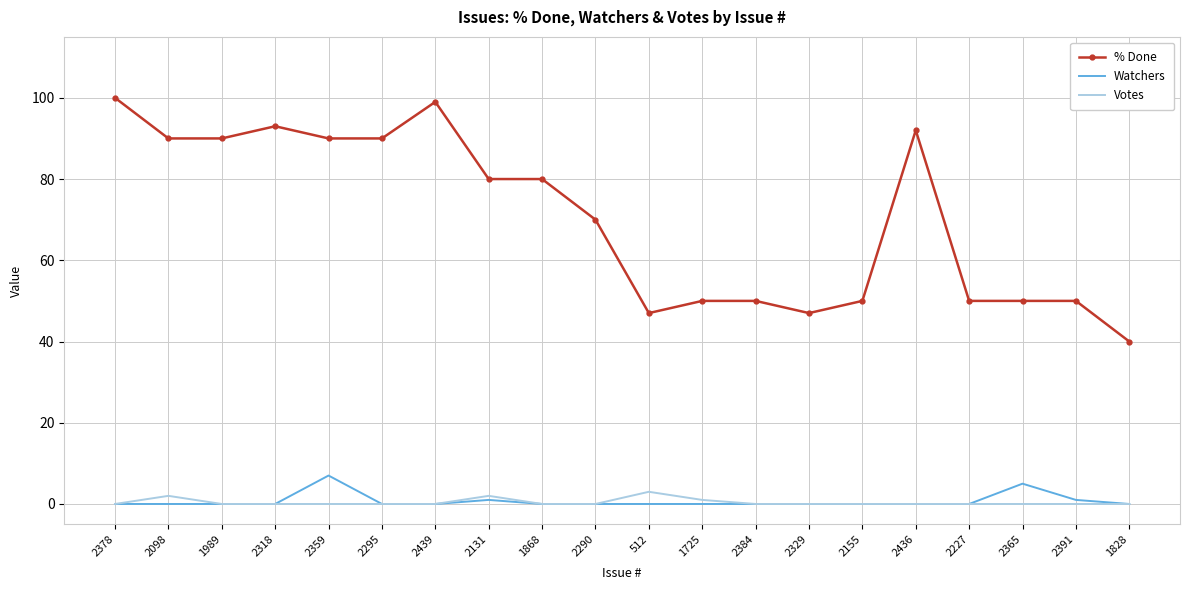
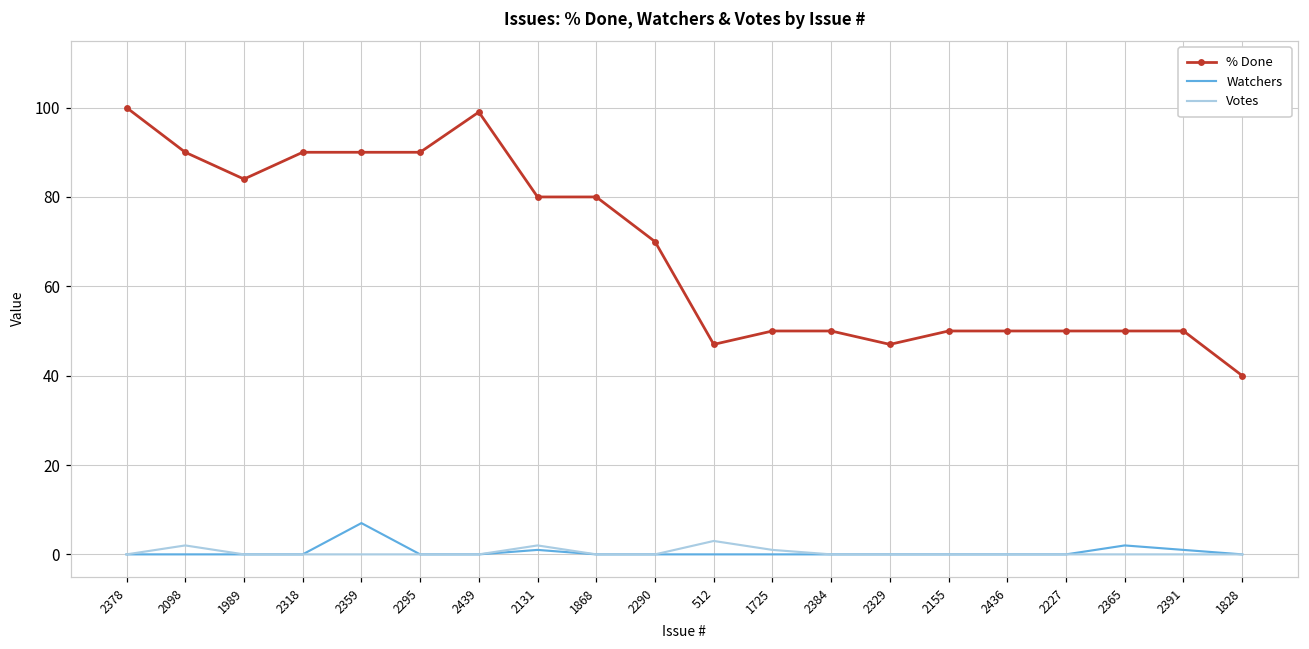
% Done, 1989: 90 -> 84
% Done, 2318: 93 -> 90
% Done, 2436: 92 -> 50
Watchers, 2365: 5 -> 2
